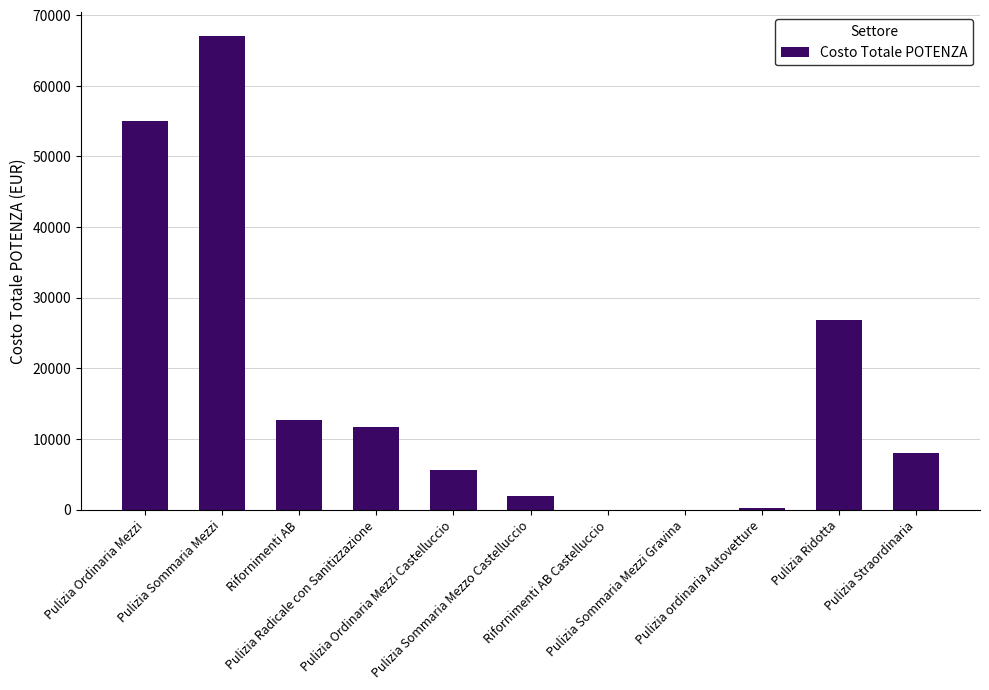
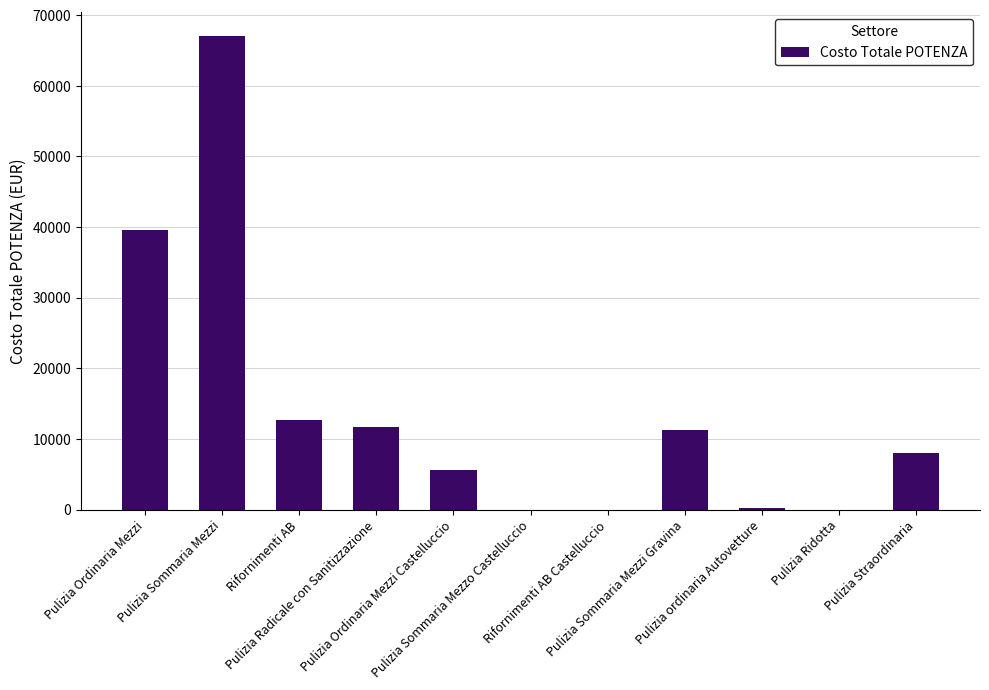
Pulizia Ordinaria Mezzi: 55000 -> 40000
Pulizia Sommaria Mezzo Castelluccio: 2000 -> 0
Pulizia Sommaria Mezzi Gravina: 0 -> 11000
Pulizia Ridotta: 27000 -> 0
